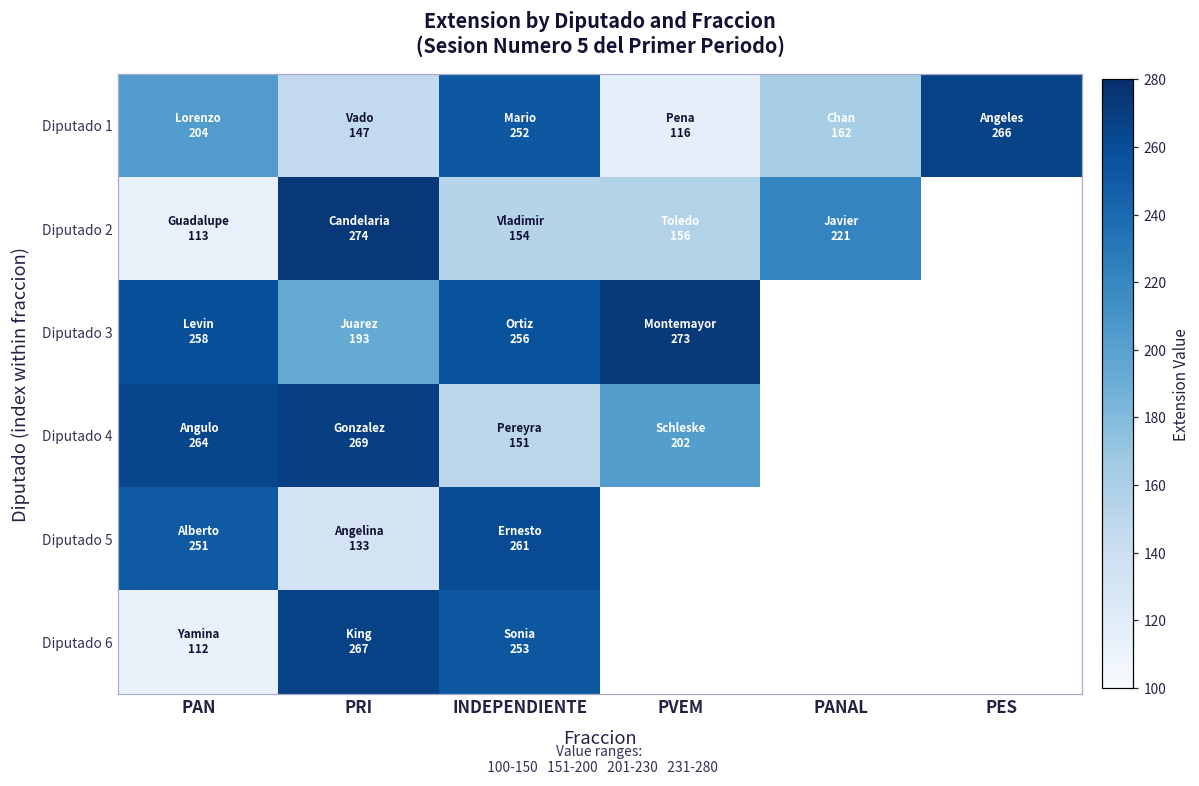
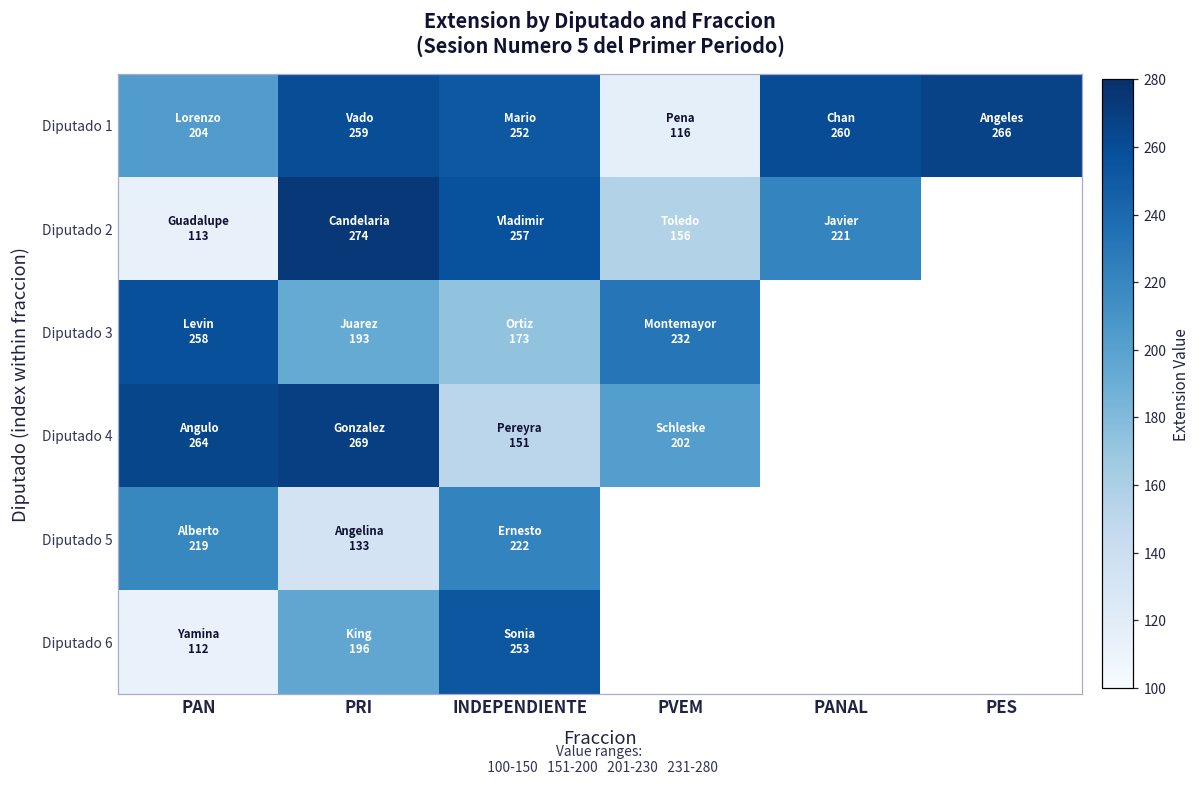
Diputado 1, PRI: 147 -> 259
Diputado 1, PANAL: 162 -> 260
Diputado 2, INDEPENDIENTE: 154 -> 257
Diputado 3, INDEPENDIENTE: 256 -> 173
Diputado 3, PVEM: 273 -> 232
Diputado 5, PAN: 251 -> 219
Diputado 5, INDEPENDIENTE: 261 -> 222
Diputado 6, PRI: 267 -> 196
